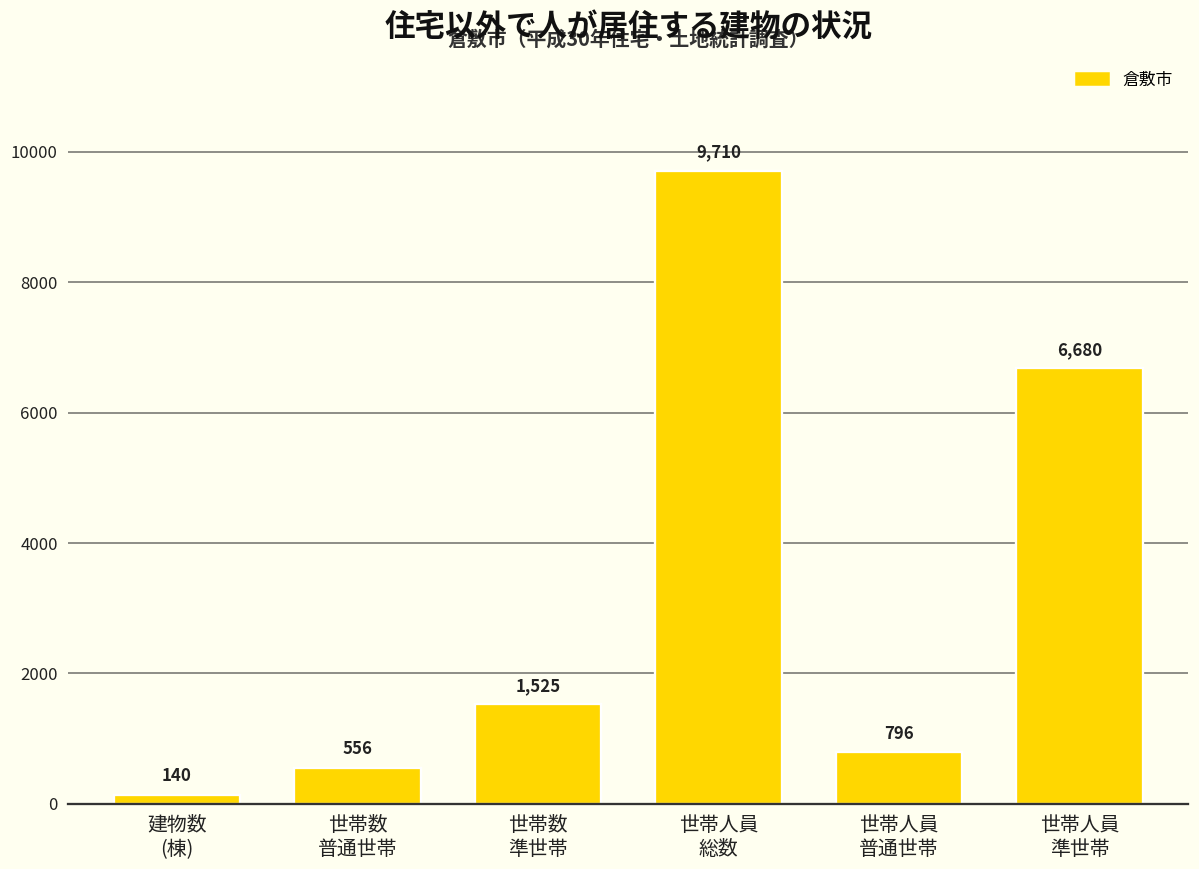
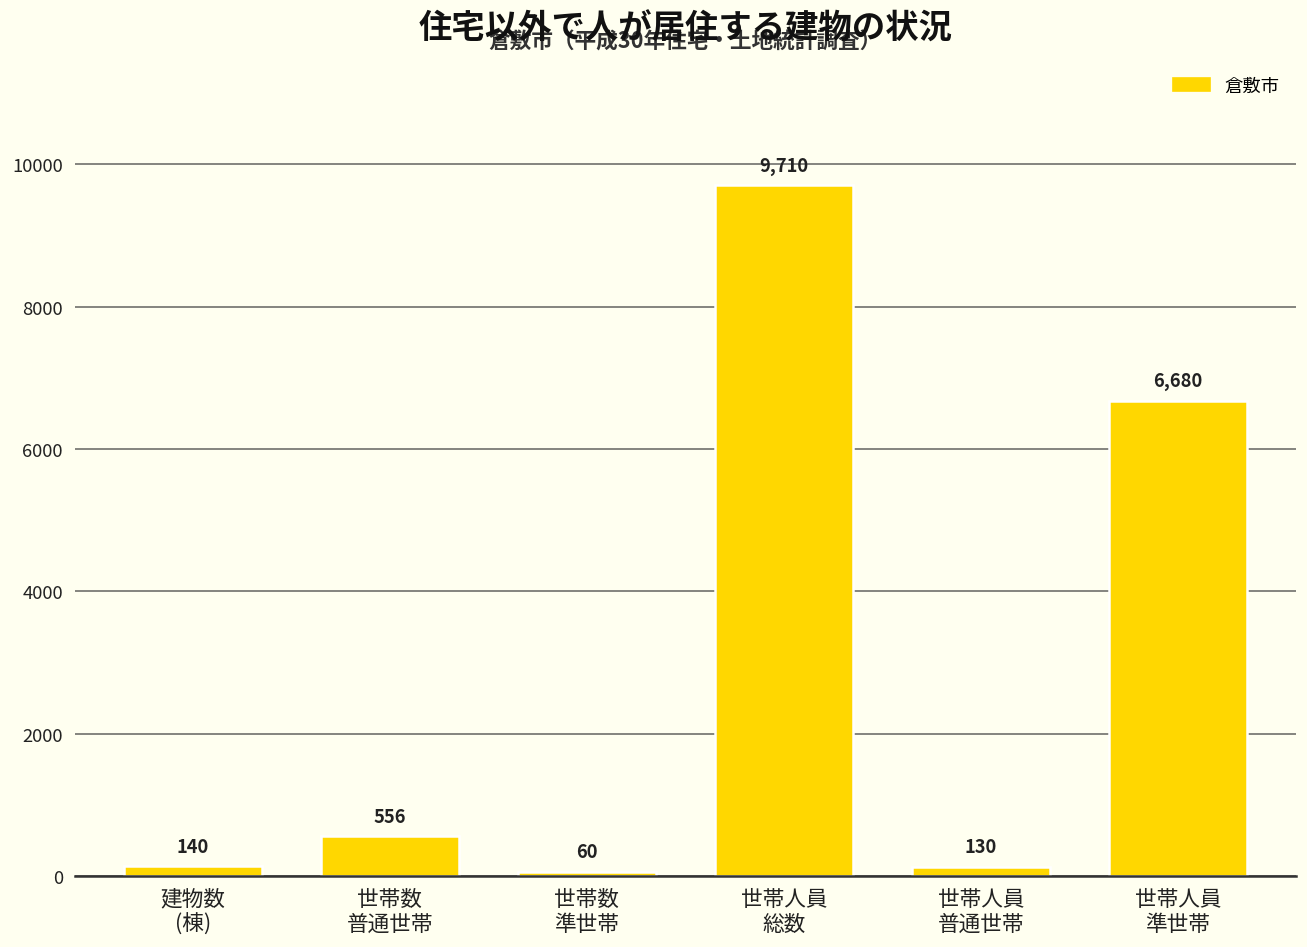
世帯数 準世帯: 1,525 -> 60
世帯人員 普通世帯: 796 -> 130
